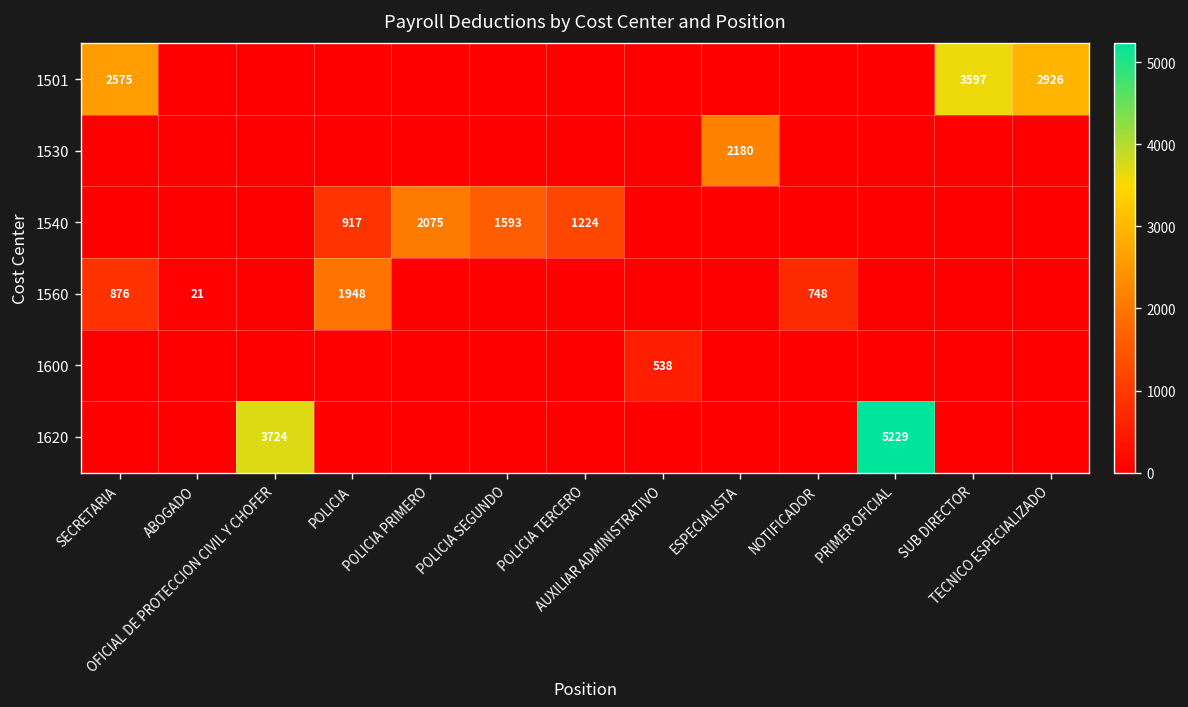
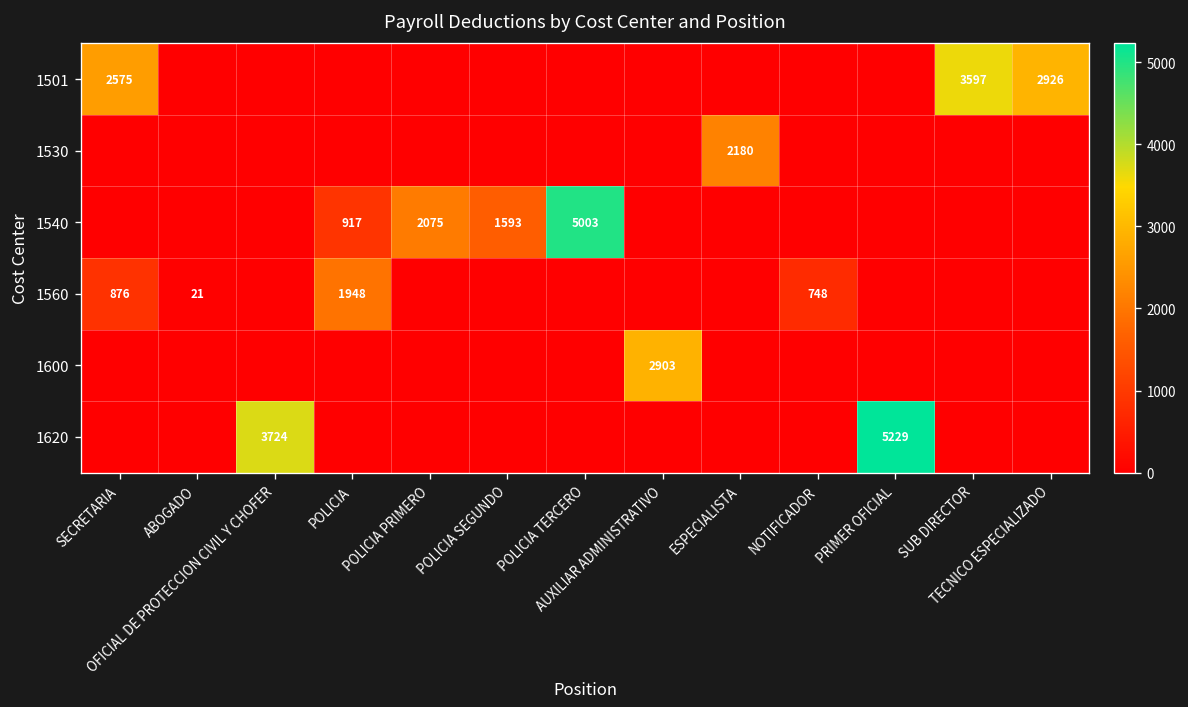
1540, POLICIA TERCERO: 1224 -> 5003
1600, AUXILIAR ADMINISTRATIVO: 538 -> 2903
